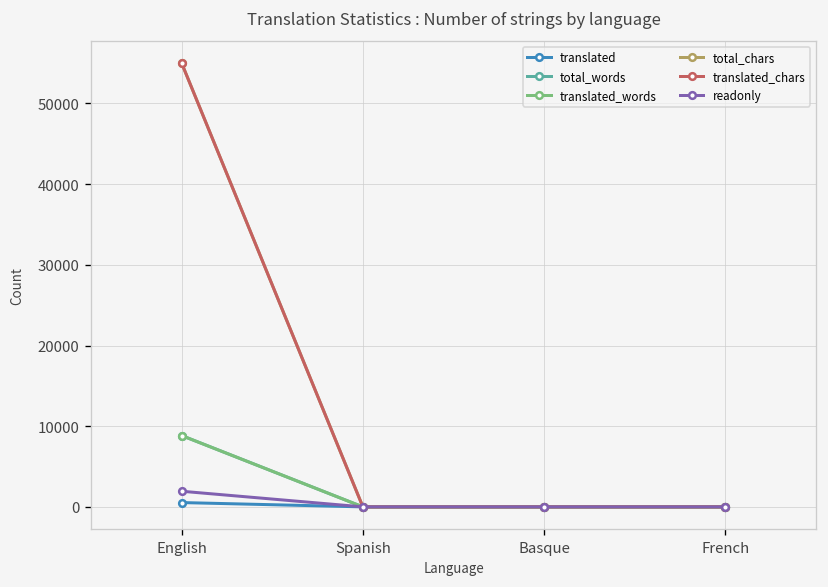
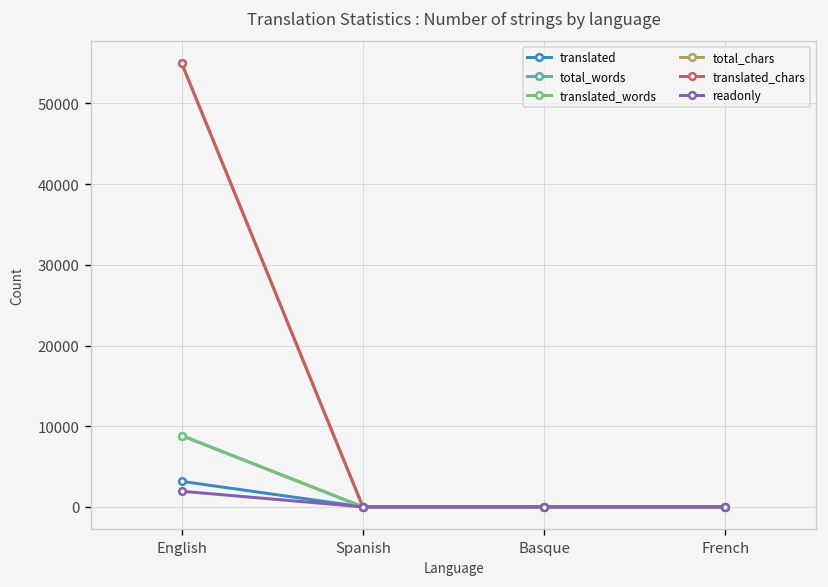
translated, English: 1000 -> 3000
